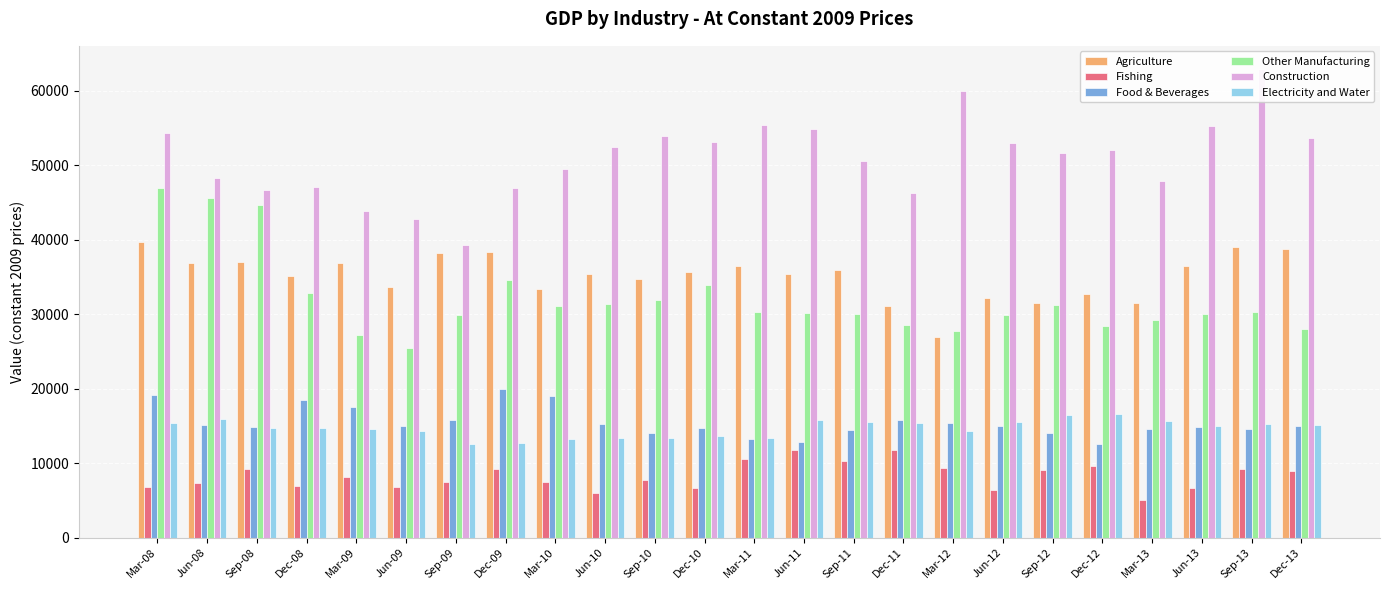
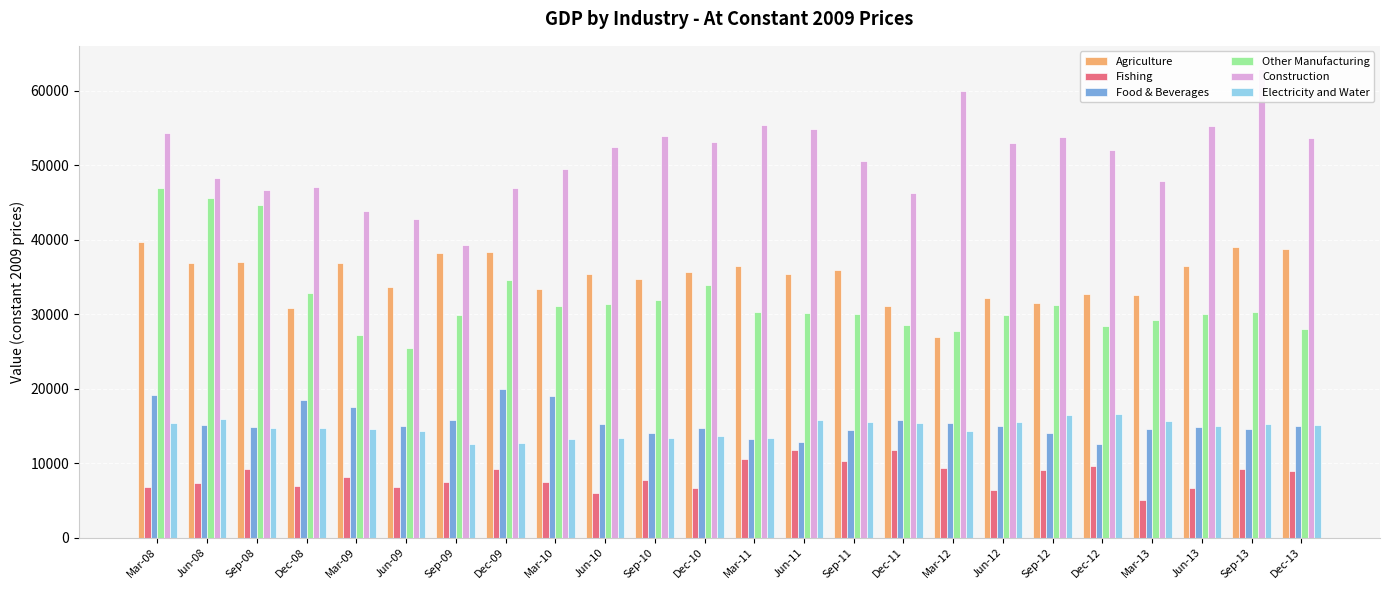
Agriculture, Dec-08: 35000 -> 31000
Construction, Sep-12: 52000 -> 54000
Agriculture, Mar-13: 31000 -> 33000
